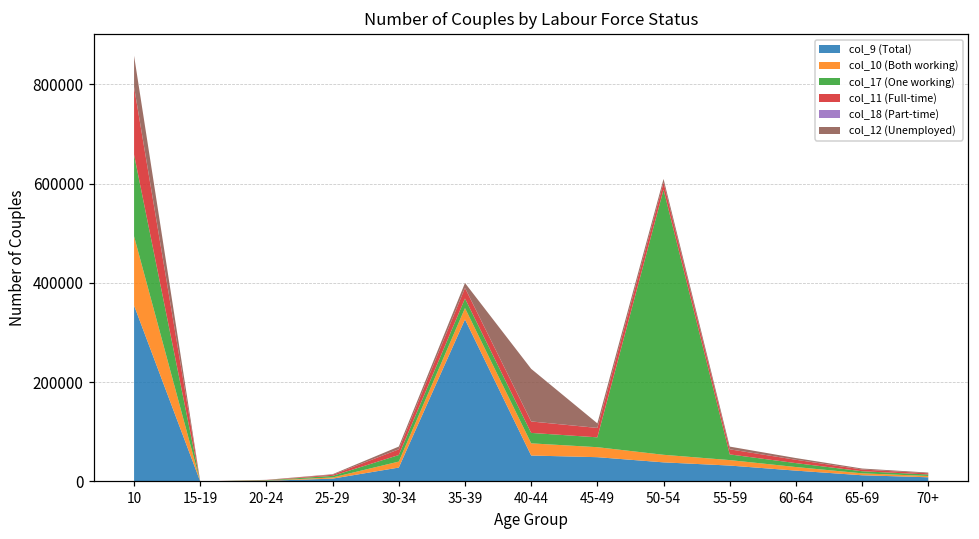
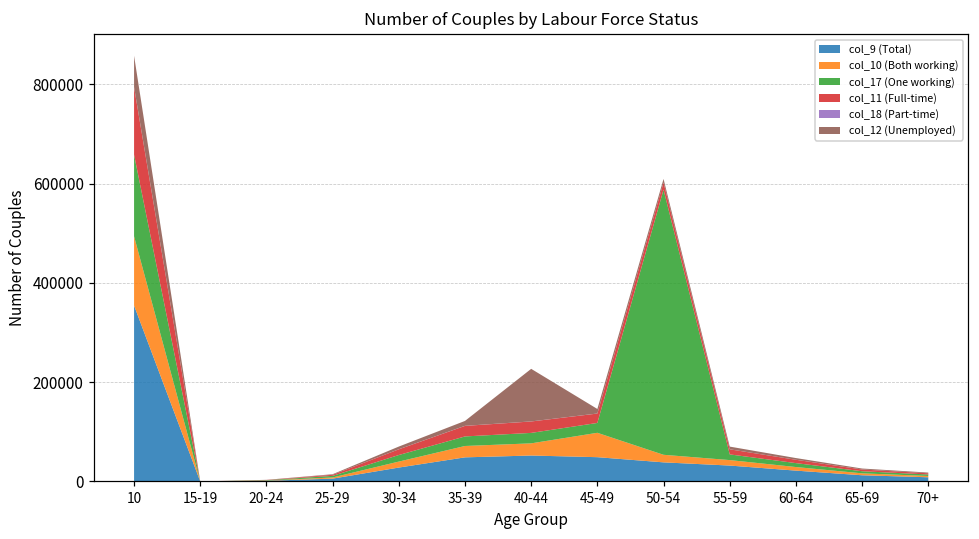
col_9 (Total), 35-39: 330000 -> 50000
col_10 (Both working), 45-49: 20000 -> 50000
